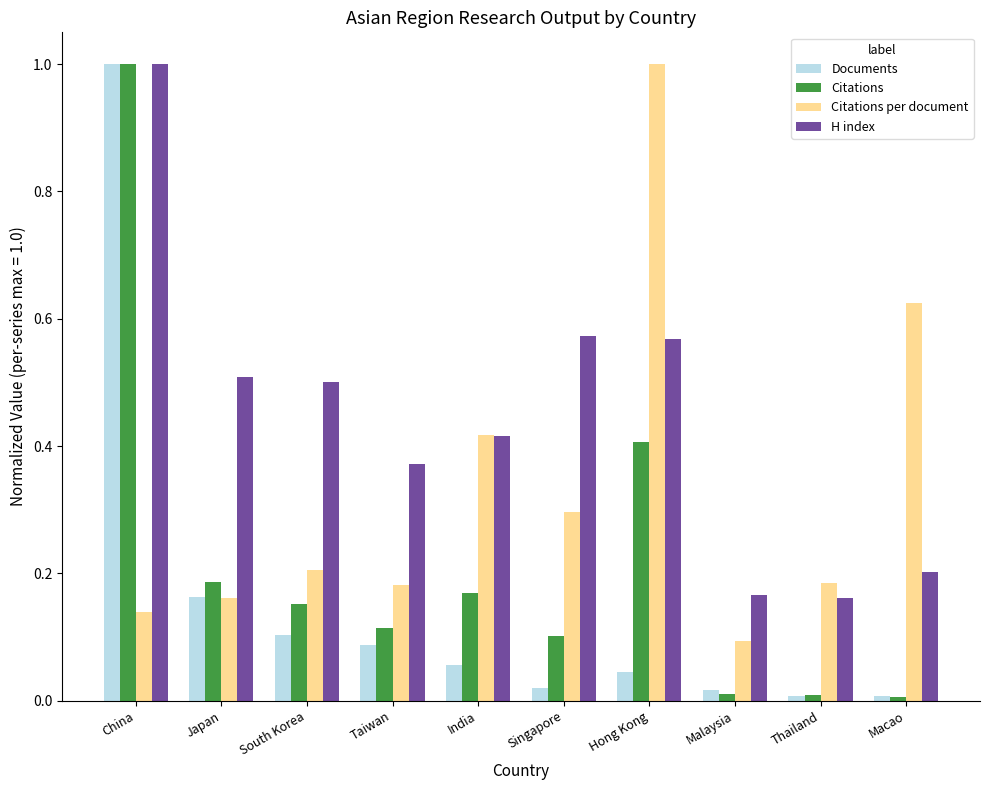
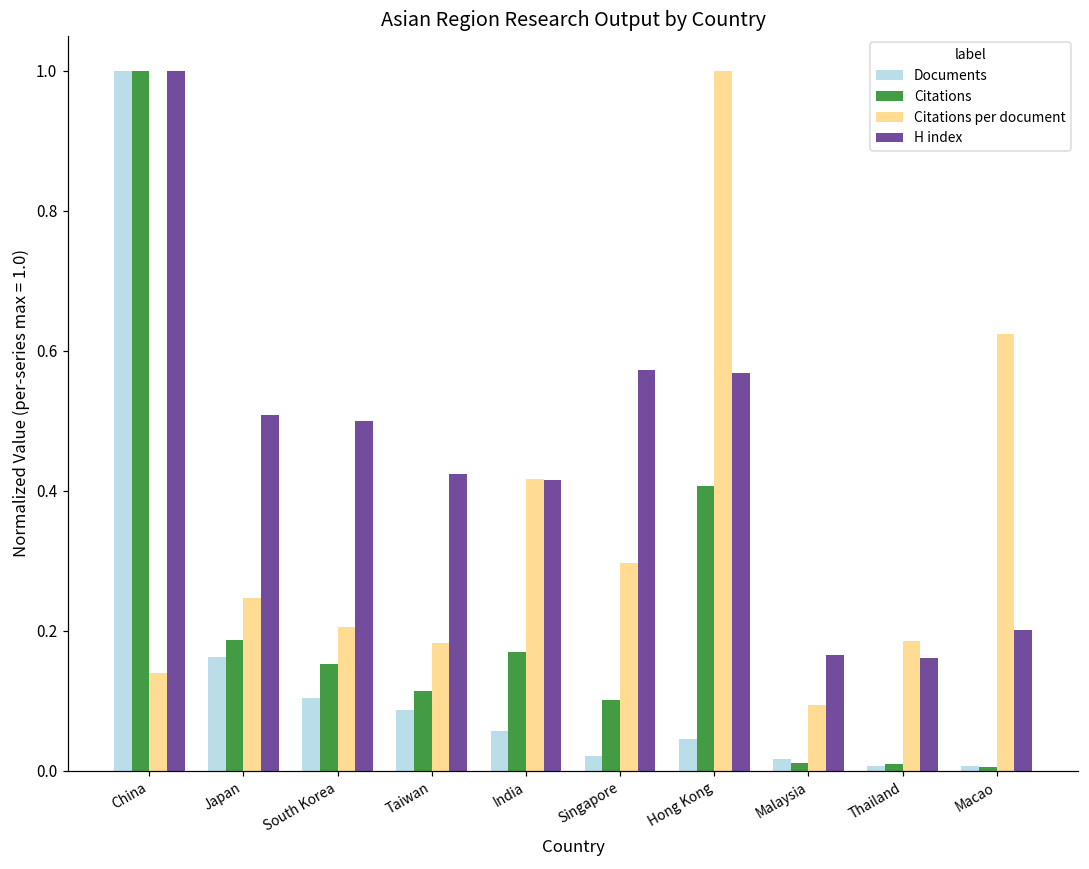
Citations per document, Japan: 0.16 -> 0.25
H index, Taiwan: 0.37 -> 0.42
